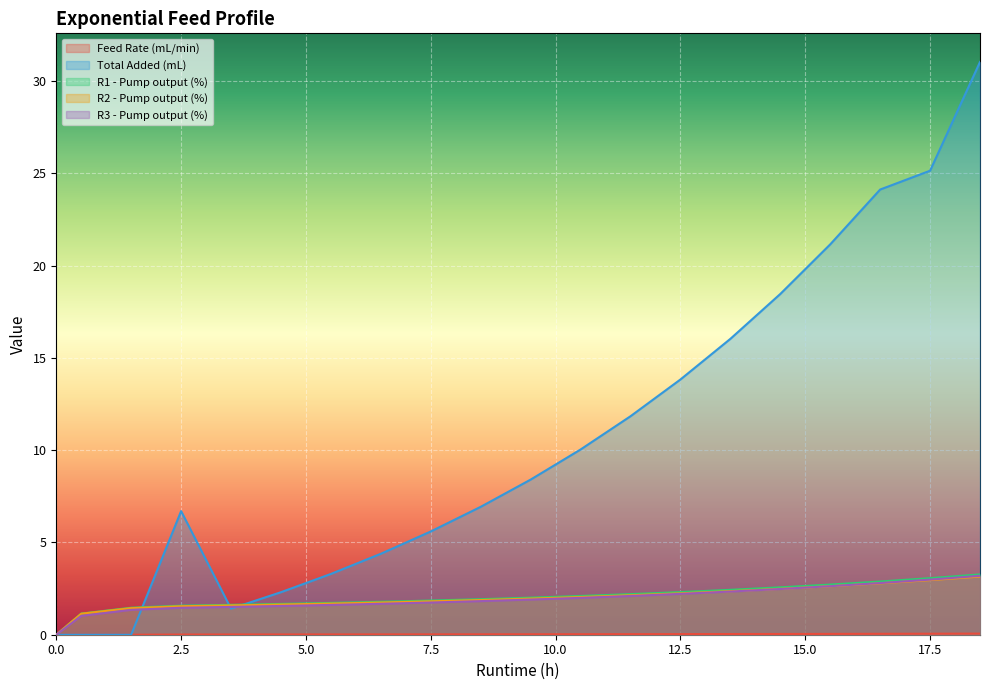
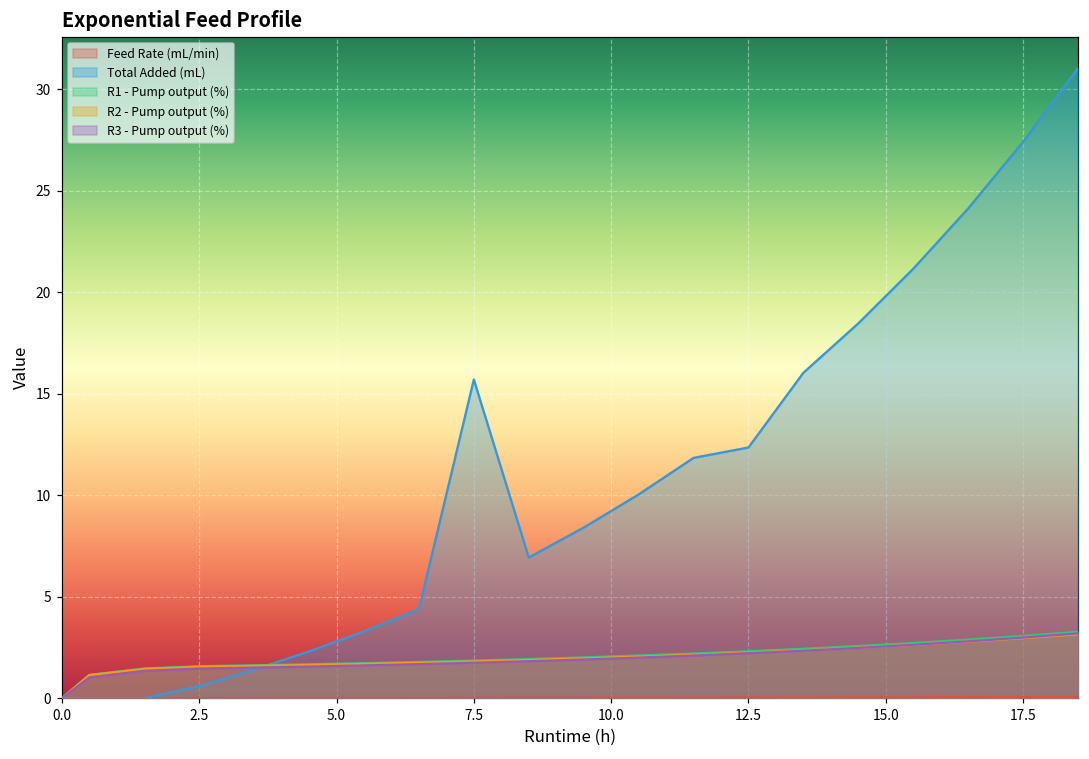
Total Added (mL), 2.5: 6.7 -> 0.6
Total Added (mL), 7.5: 5.6 -> 15.7
Total Added (mL), 12.5: 13.8 -> 12.4
Total Added (mL), 17.5: 25.1 -> 27.4
